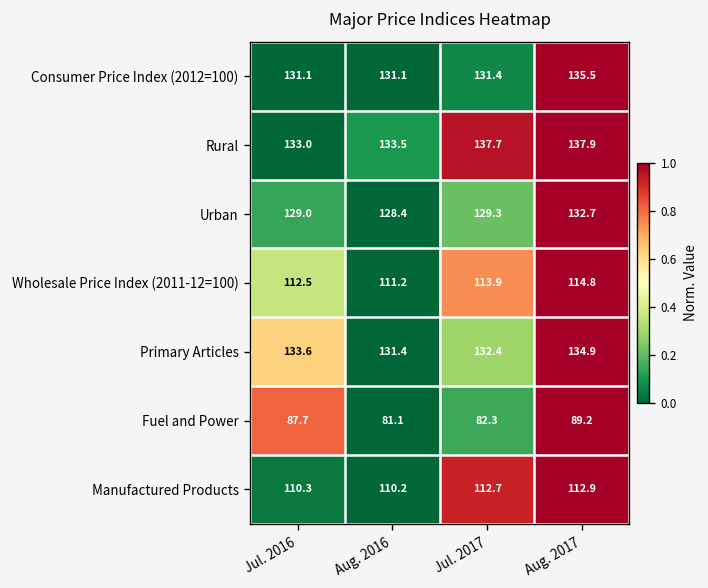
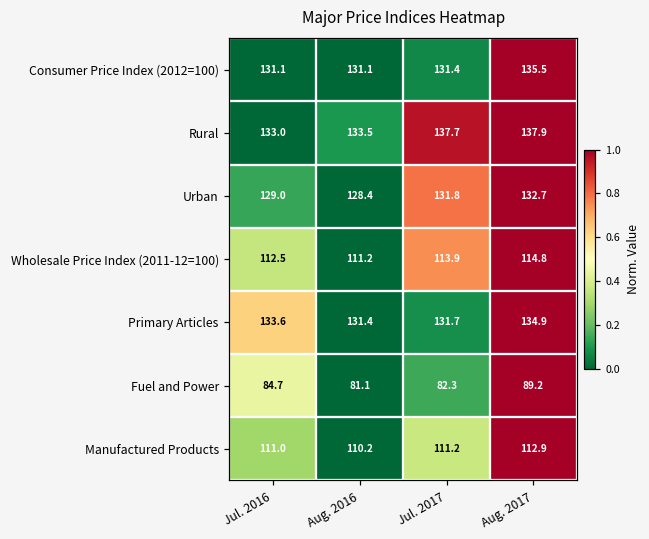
Urban, Jul. 2017: 129.3 -> 131.8
Primary Articles, Jul. 2017: 132.4 -> 131.7
Fuel and Power, Jul. 2016: 87.7 -> 84.7
Manufactured Products, Jul. 2016: 110.3 -> 111.0
Manufactured Products, Jul. 2017: 112.7 -> 111.2
